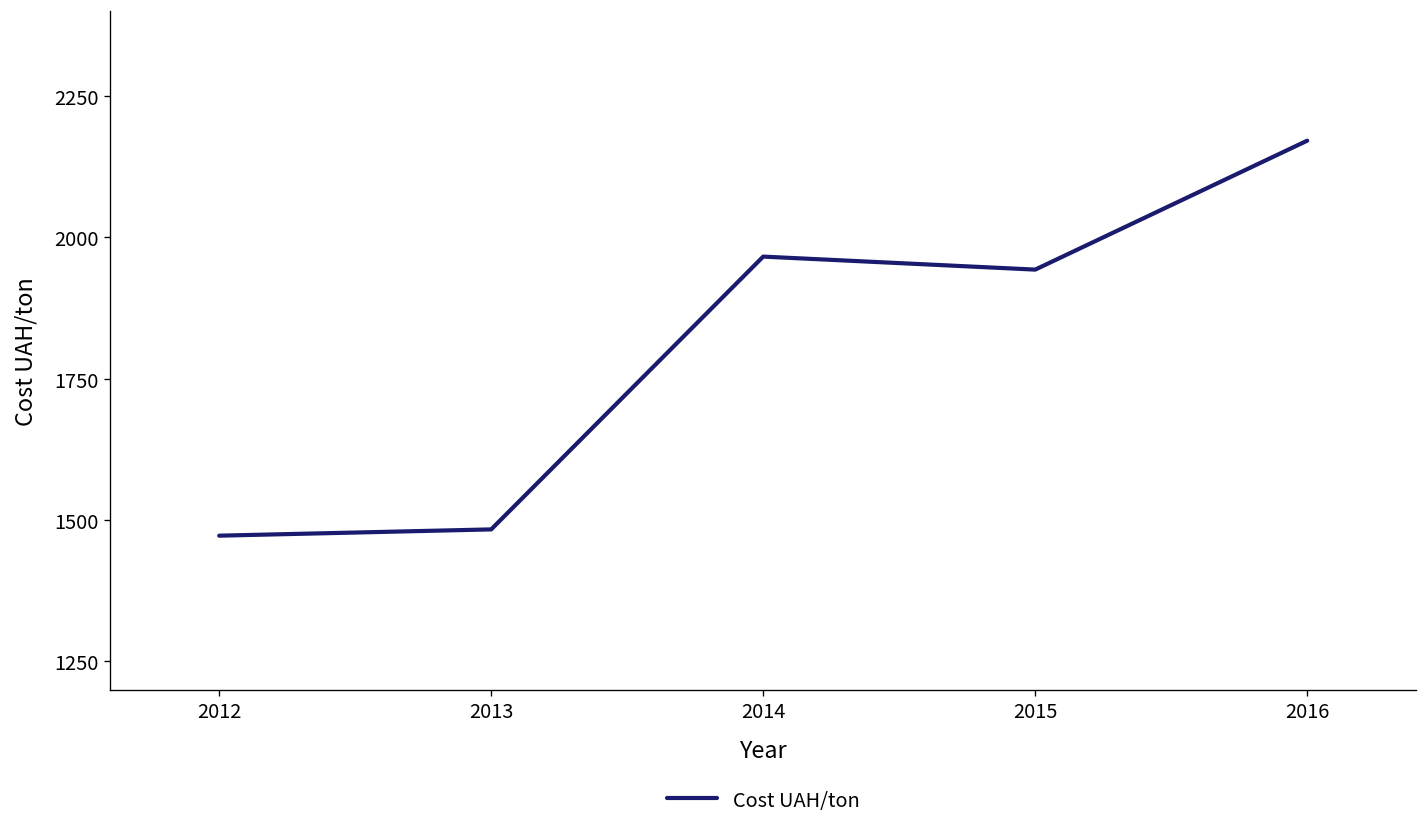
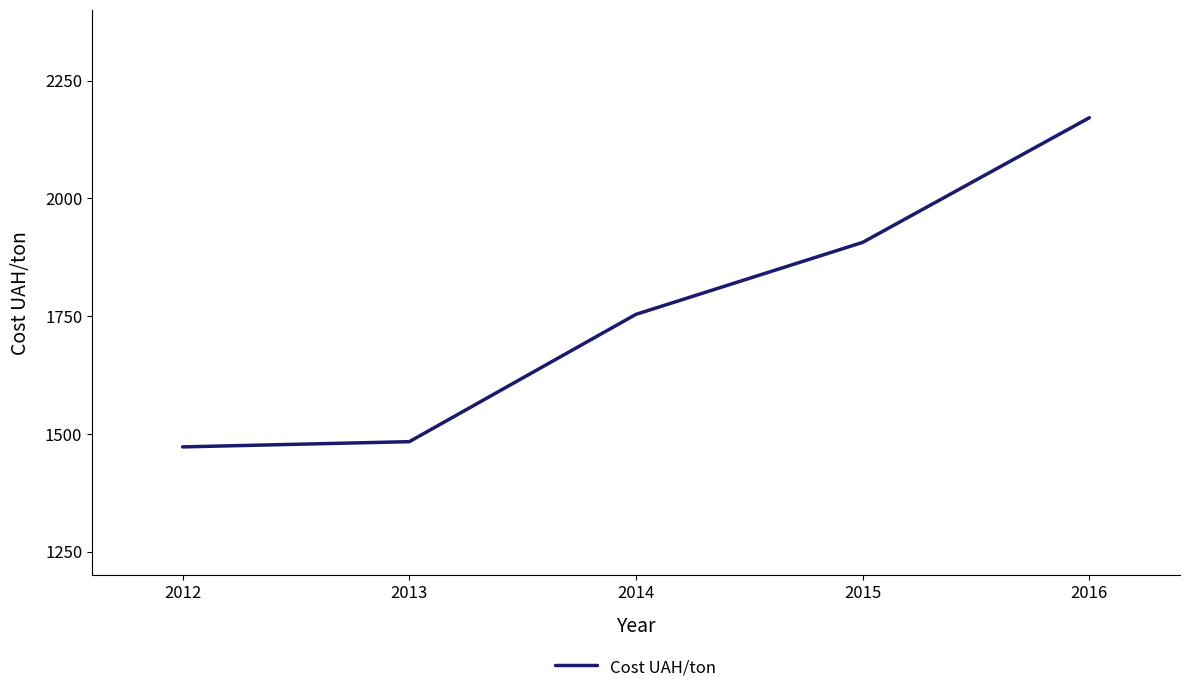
2014: 1970 -> 1750
2015: 1940 -> 1910
